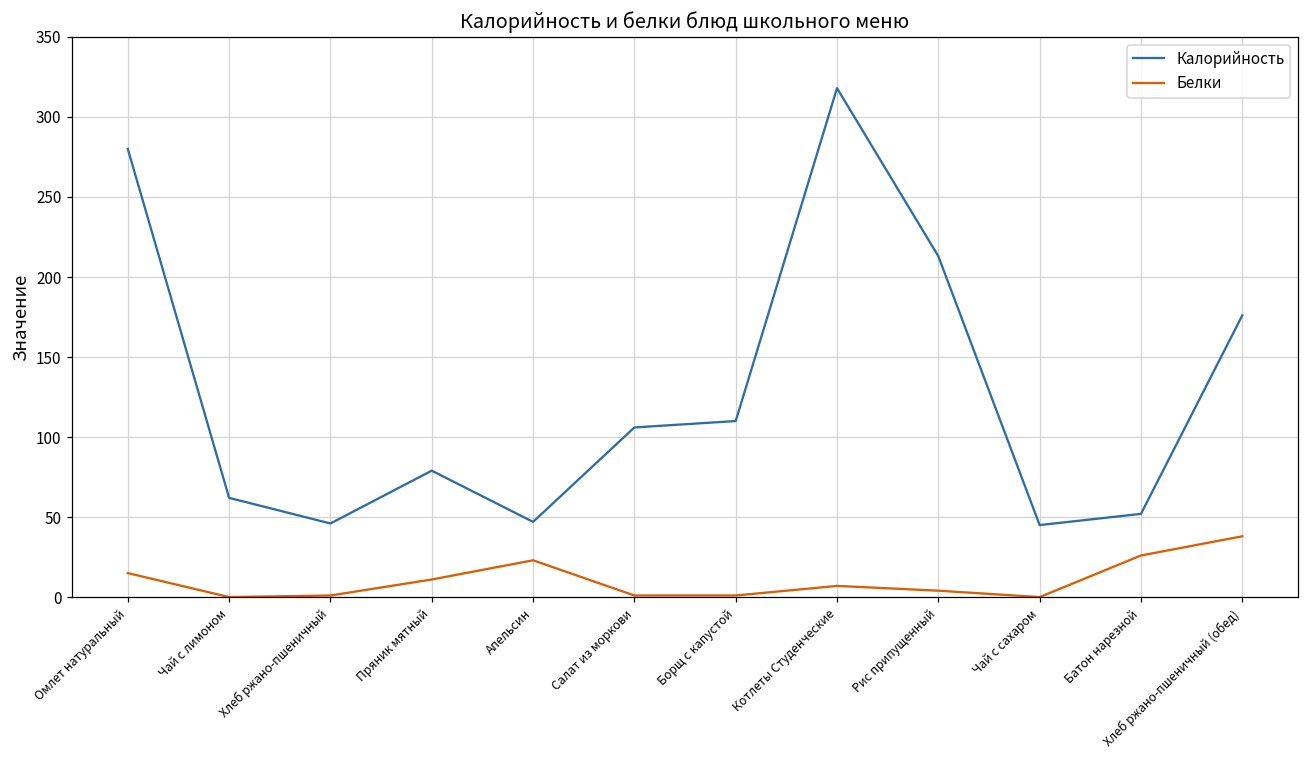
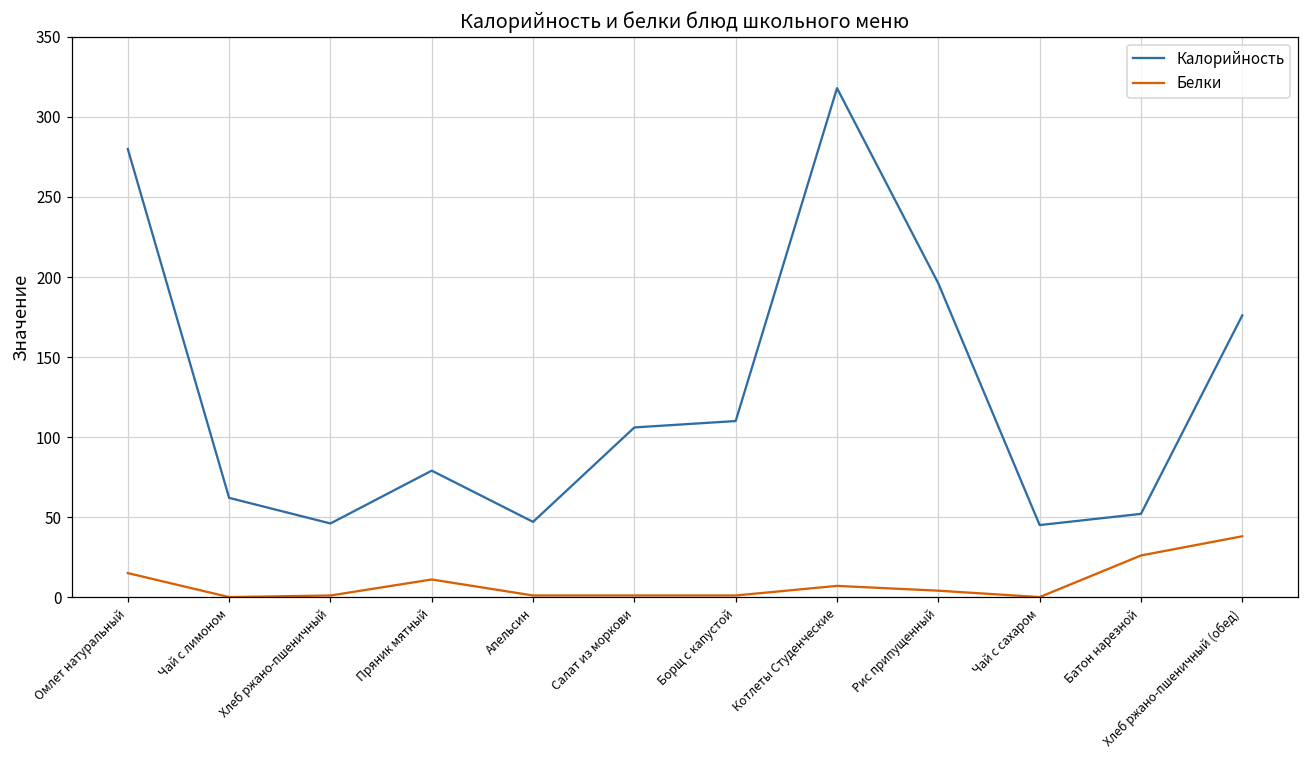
Белки, Апельсин: 23 -> 1
Калорийность, Рис припущенный: 213 -> 196
